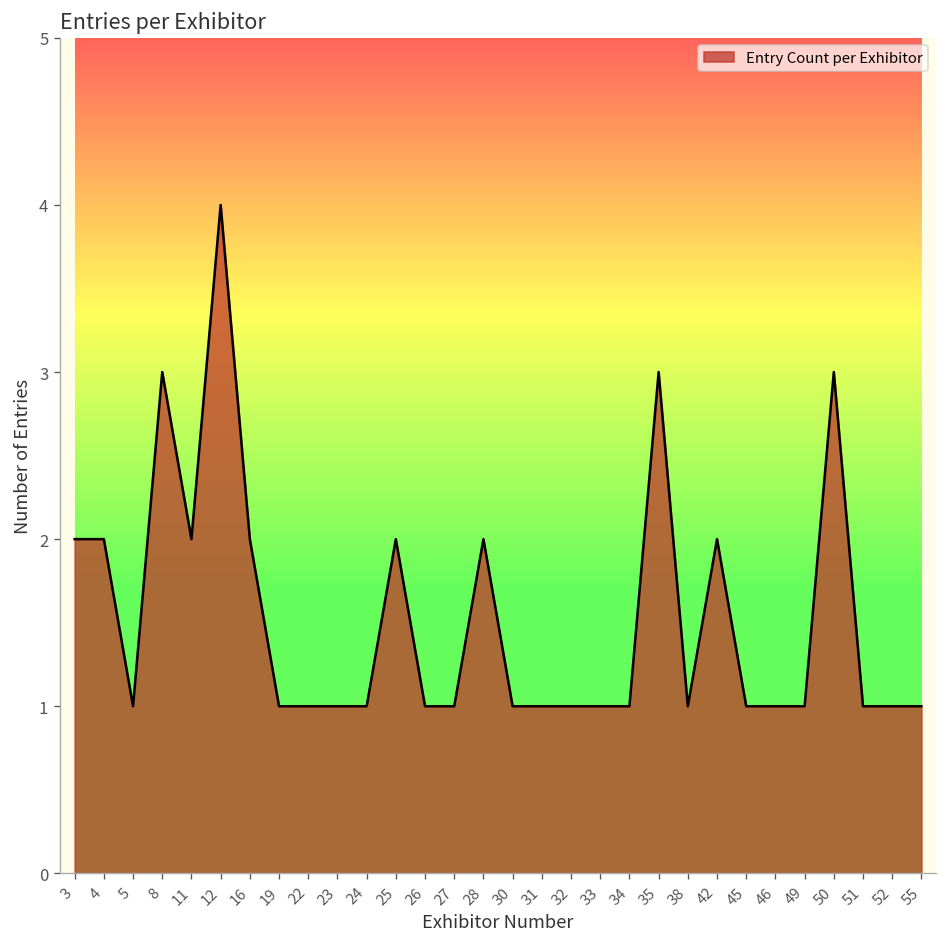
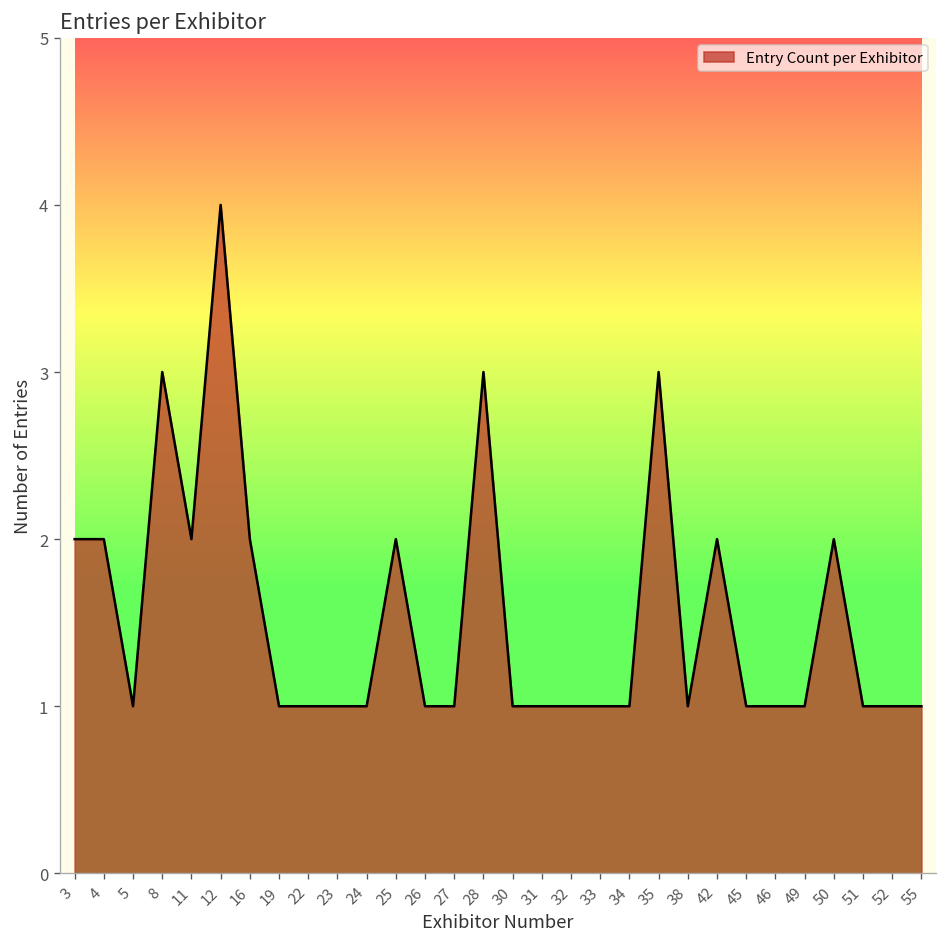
28: 2 -> 3
50: 3 -> 2
